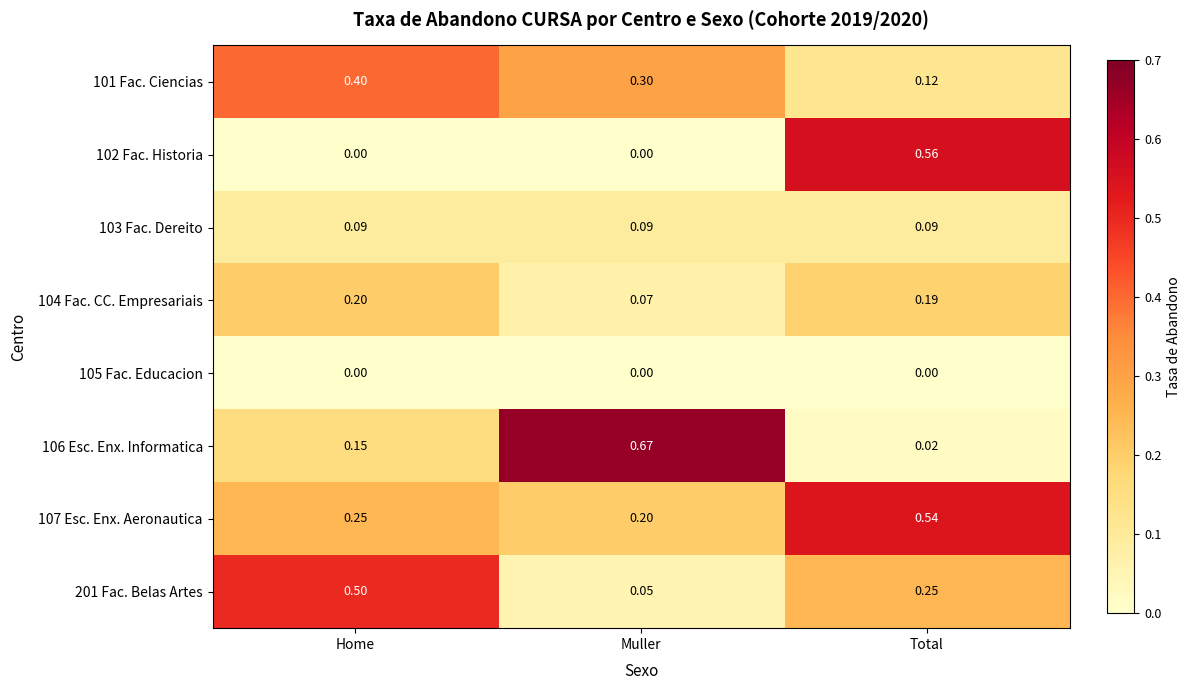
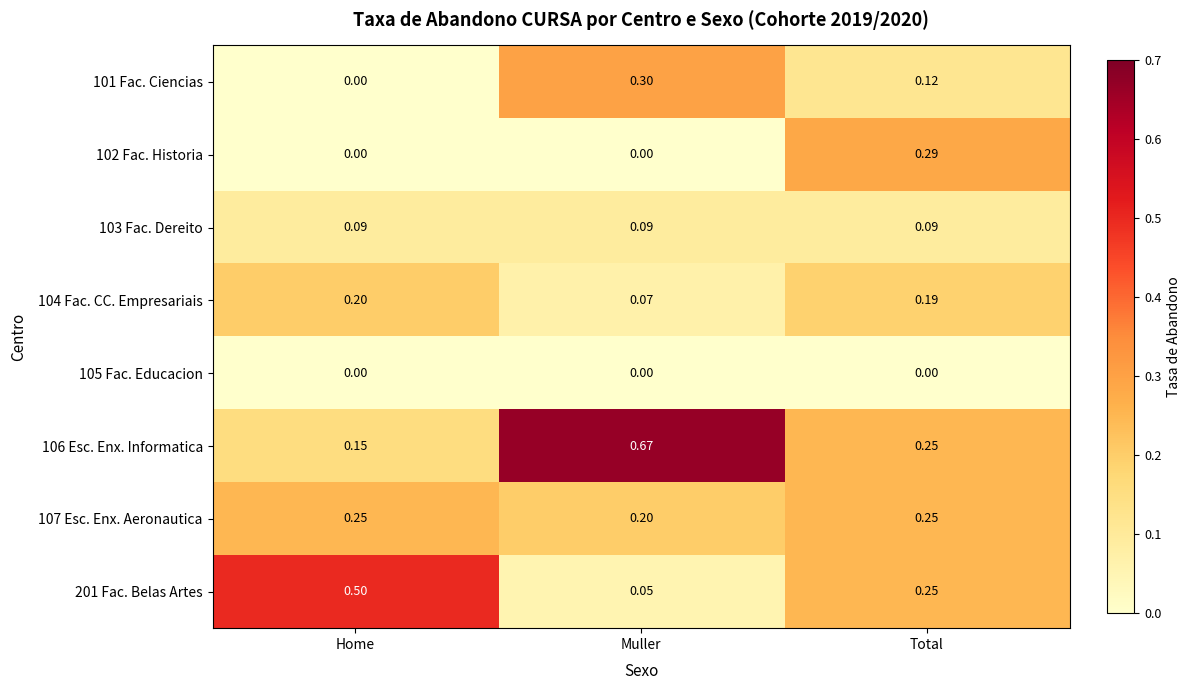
101 Fac. Ciencias, Home: 0.40 -> 0.00
102 Fac. Historia, Total: 0.56 -> 0.29
106 Esc. Enx. Informatica, Total: 0.02 -> 0.25
107 Esc. Enx. Aeronautica, Total: 0.54 -> 0.25
